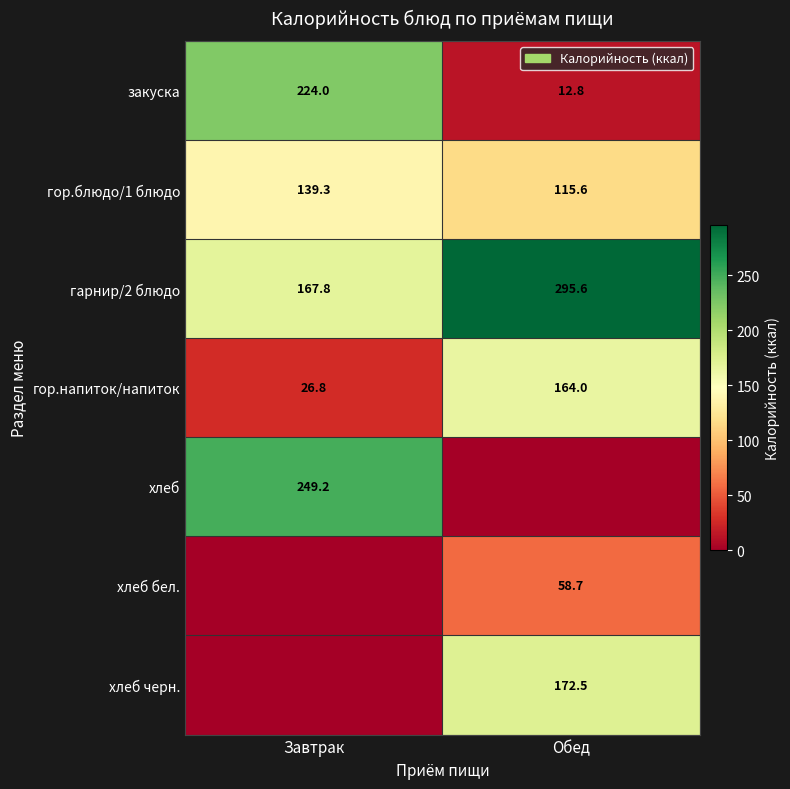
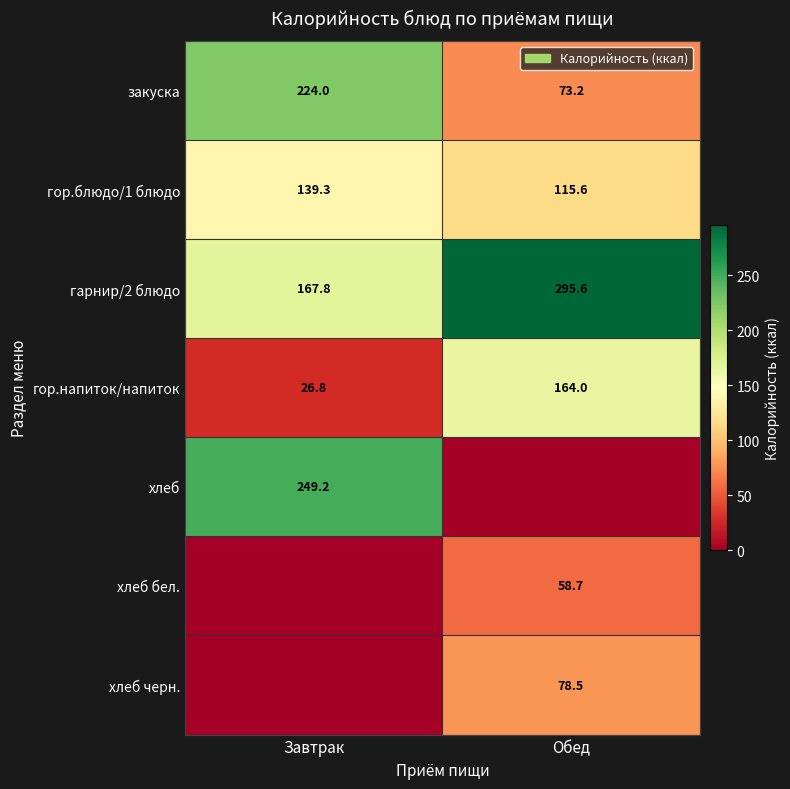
закуска, Обед: 12.8 -> 73.2
хлеб черн., Обед: 172.5 -> 78.5
